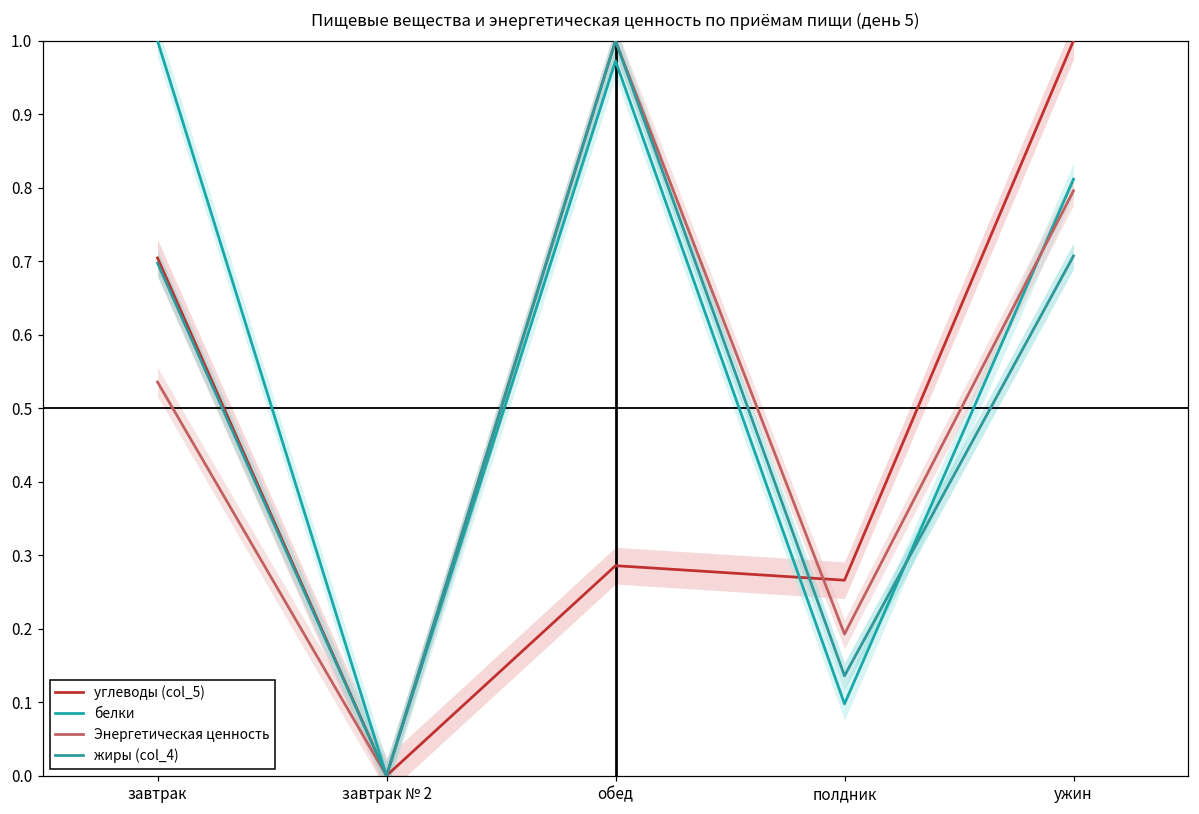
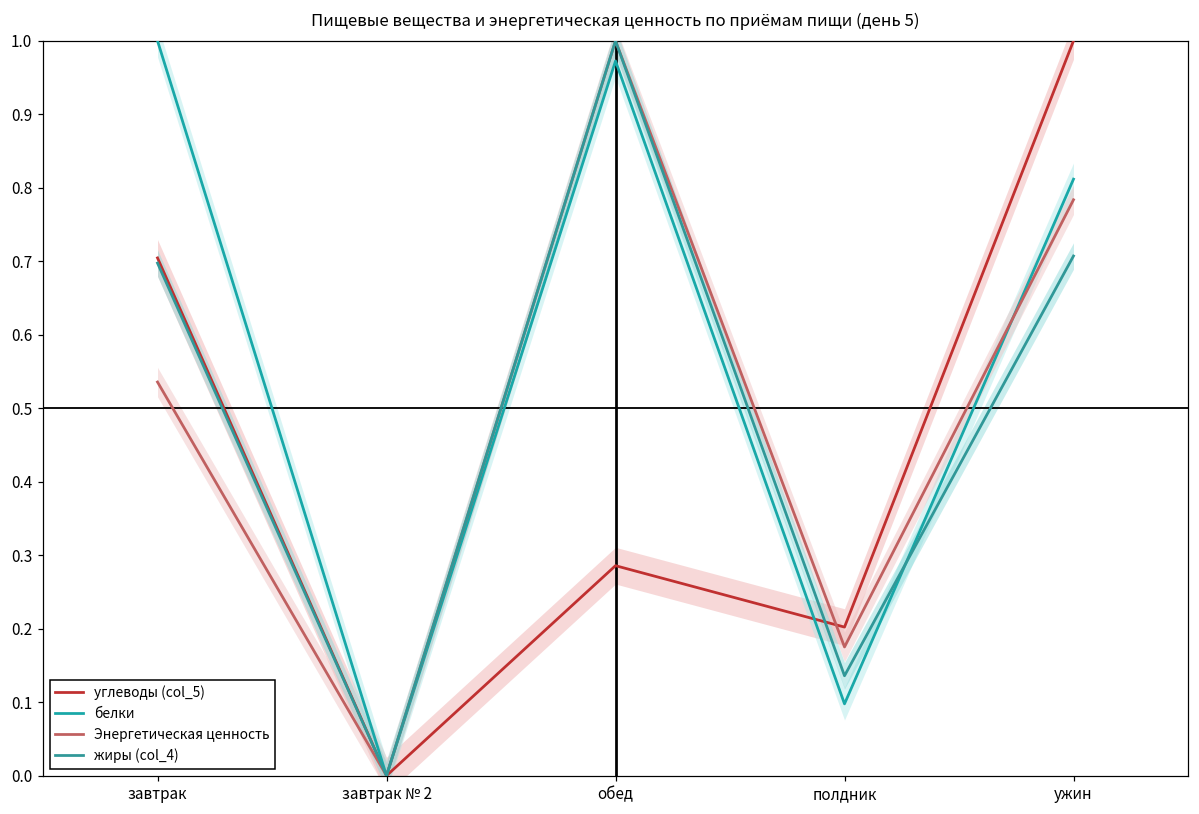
углеводы (col_5), полдник: 0.27 -> 0.20
Энергетическая ценность, полдник: 0.19 -> 0.18
Энергетическая ценность, ужин: 0.80 -> 0.78
